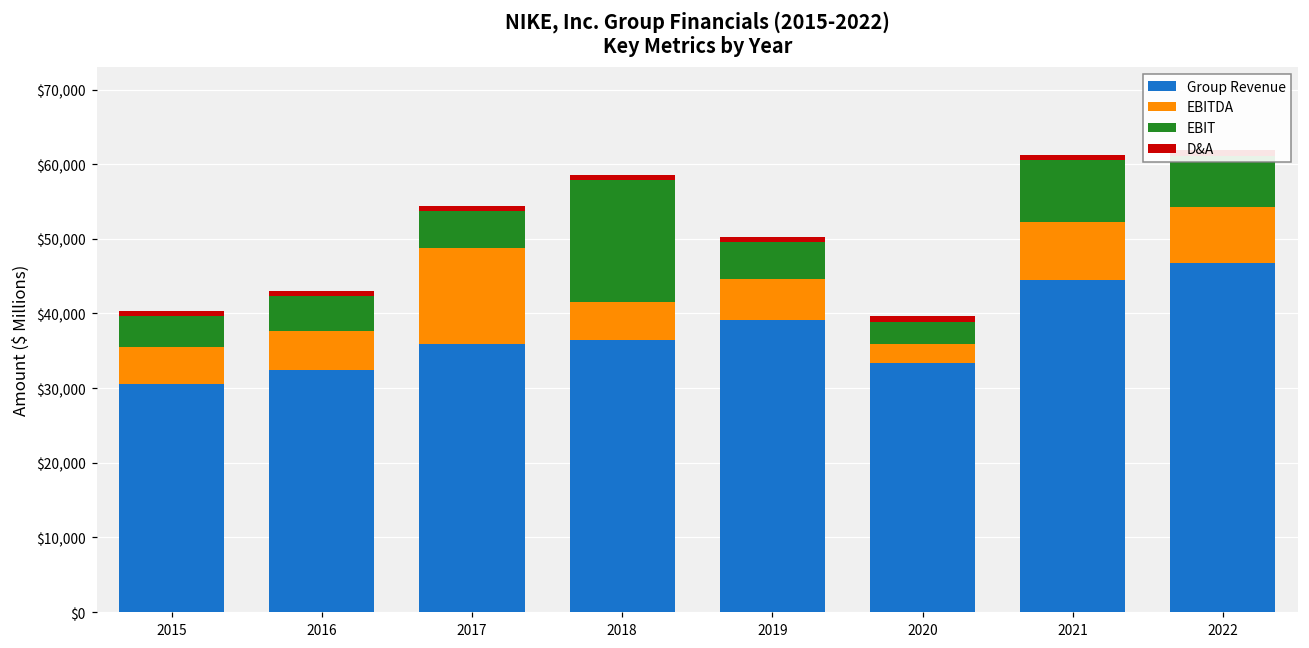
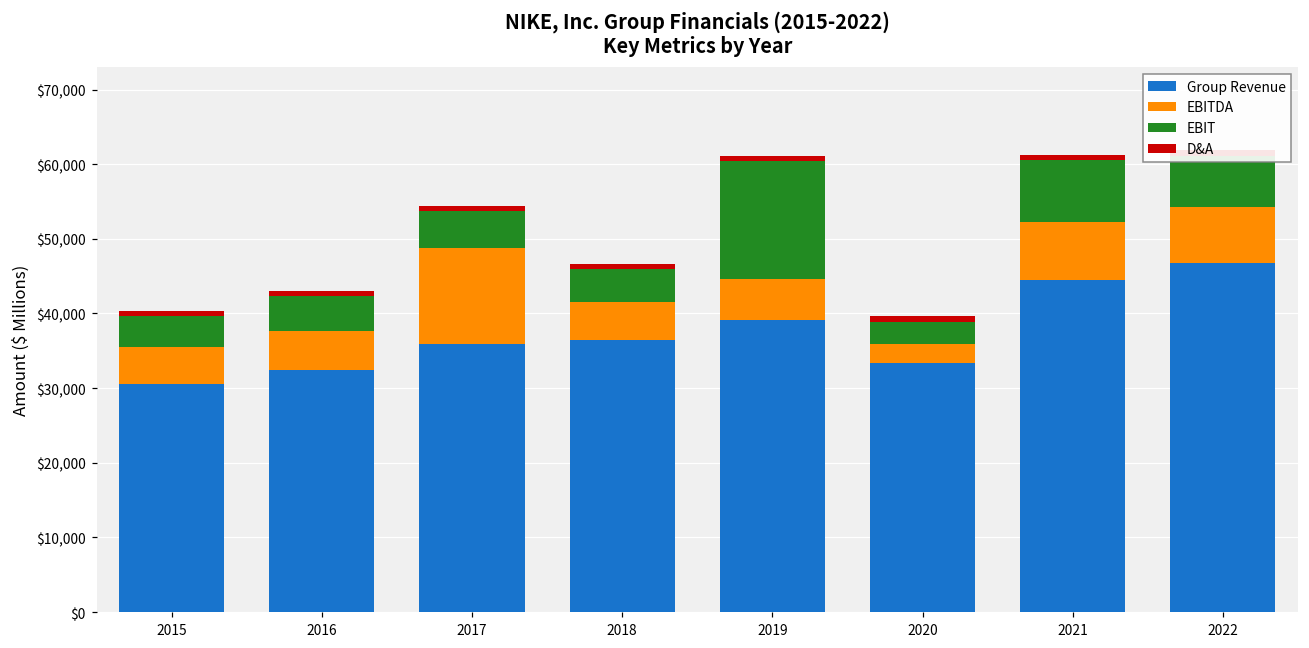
EBIT, 2018: $16,000 -> $4,000
EBIT, 2019: $5,000 -> $16,000
